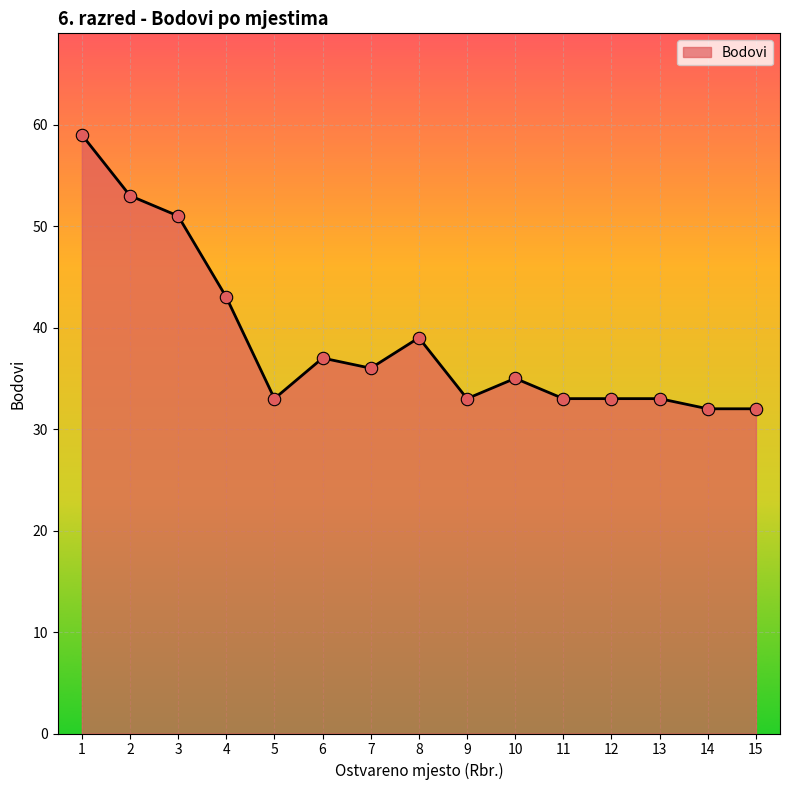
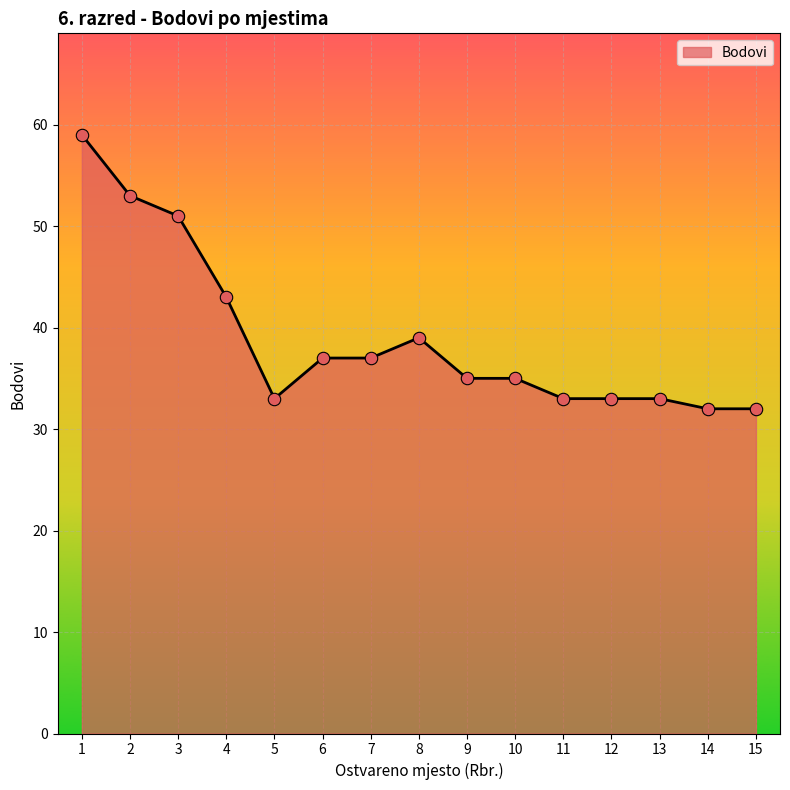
7: 36 -> 37
9: 33 -> 35
